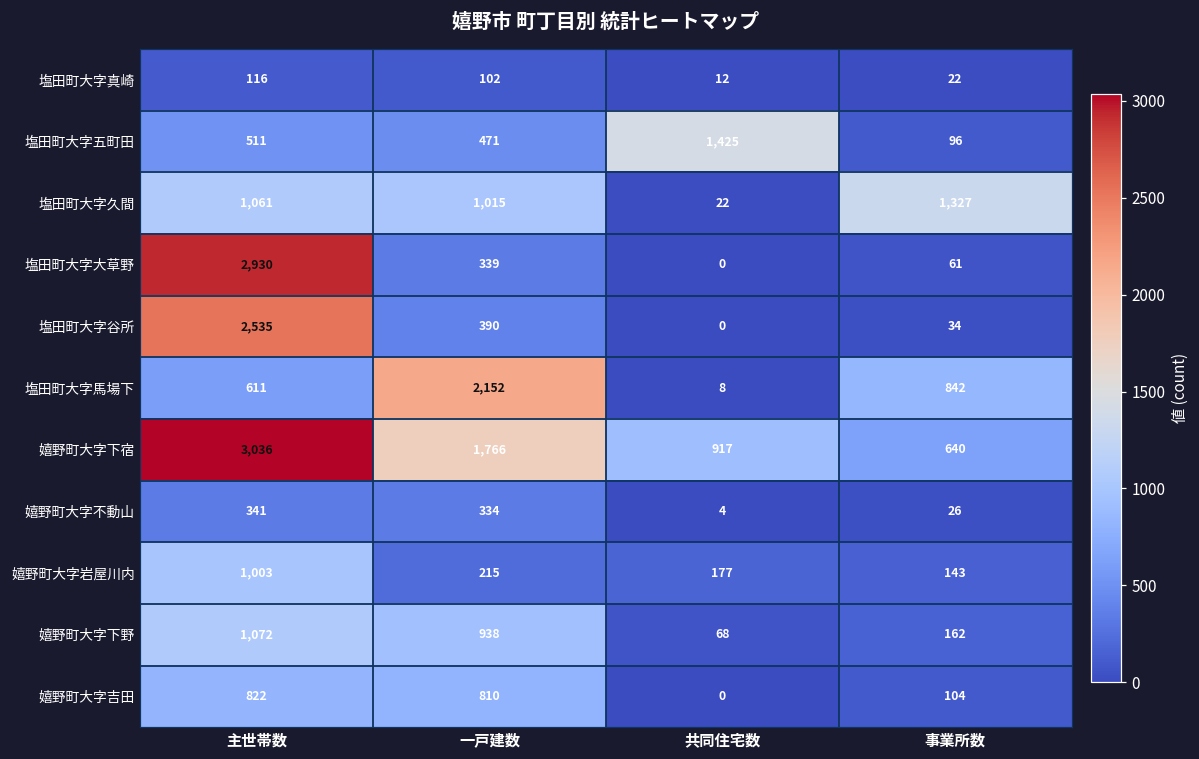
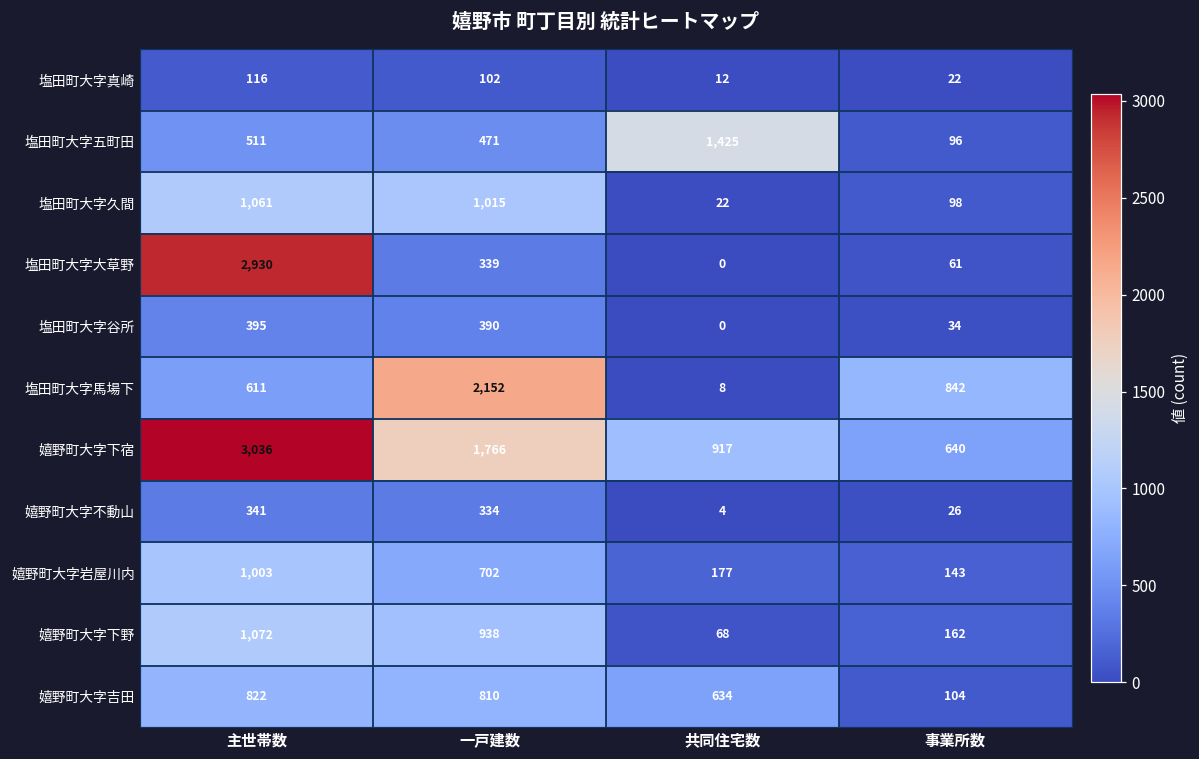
塩田町大字久間, 事業所数: 1,327 -> 98
塩田町大字谷所, 主世帯数: 2,535 -> 395
嬉野町大字岩屋川内, 一戸建数: 215 -> 702
嬉野町大字吉田, 共同住宅数: 0 -> 634
